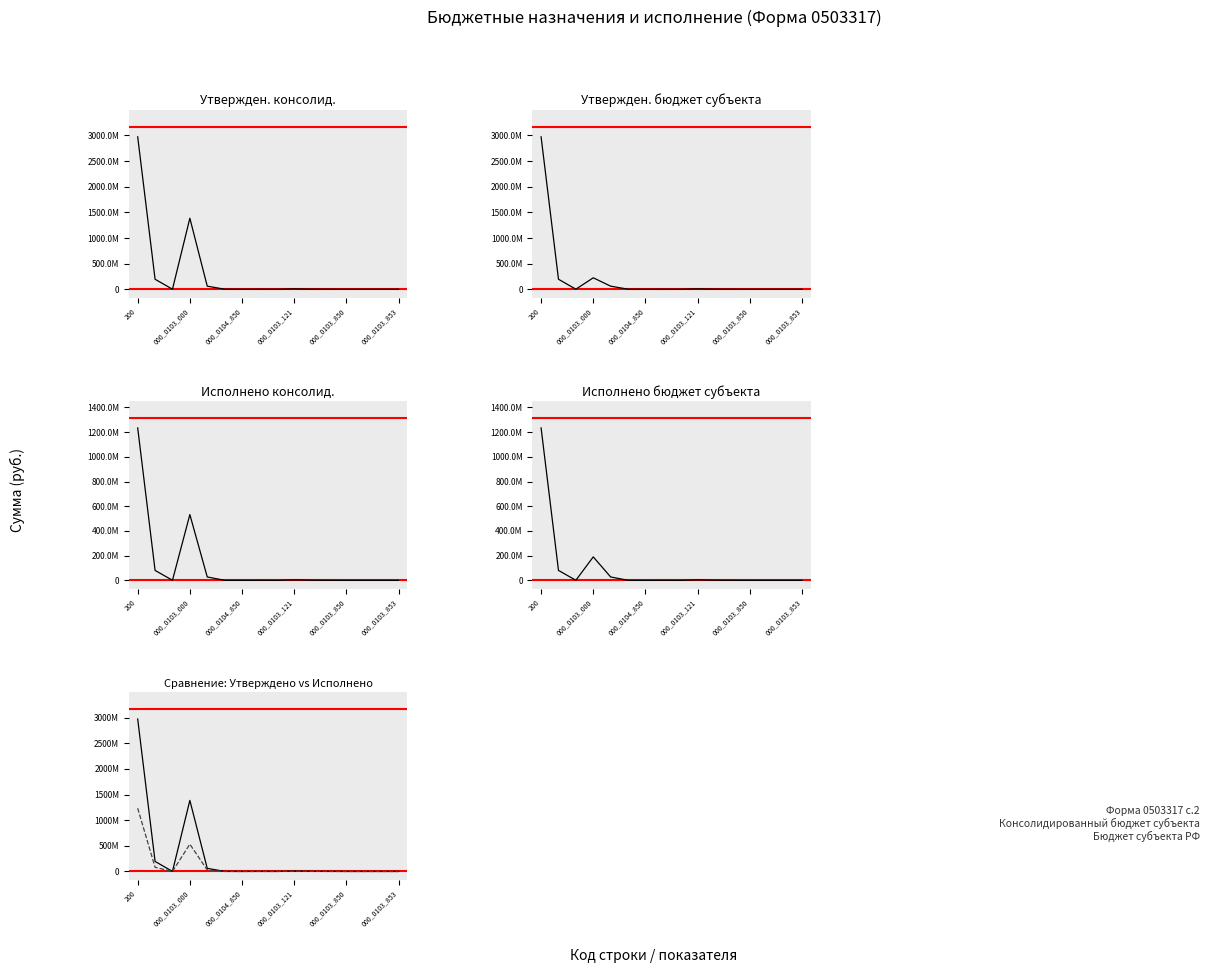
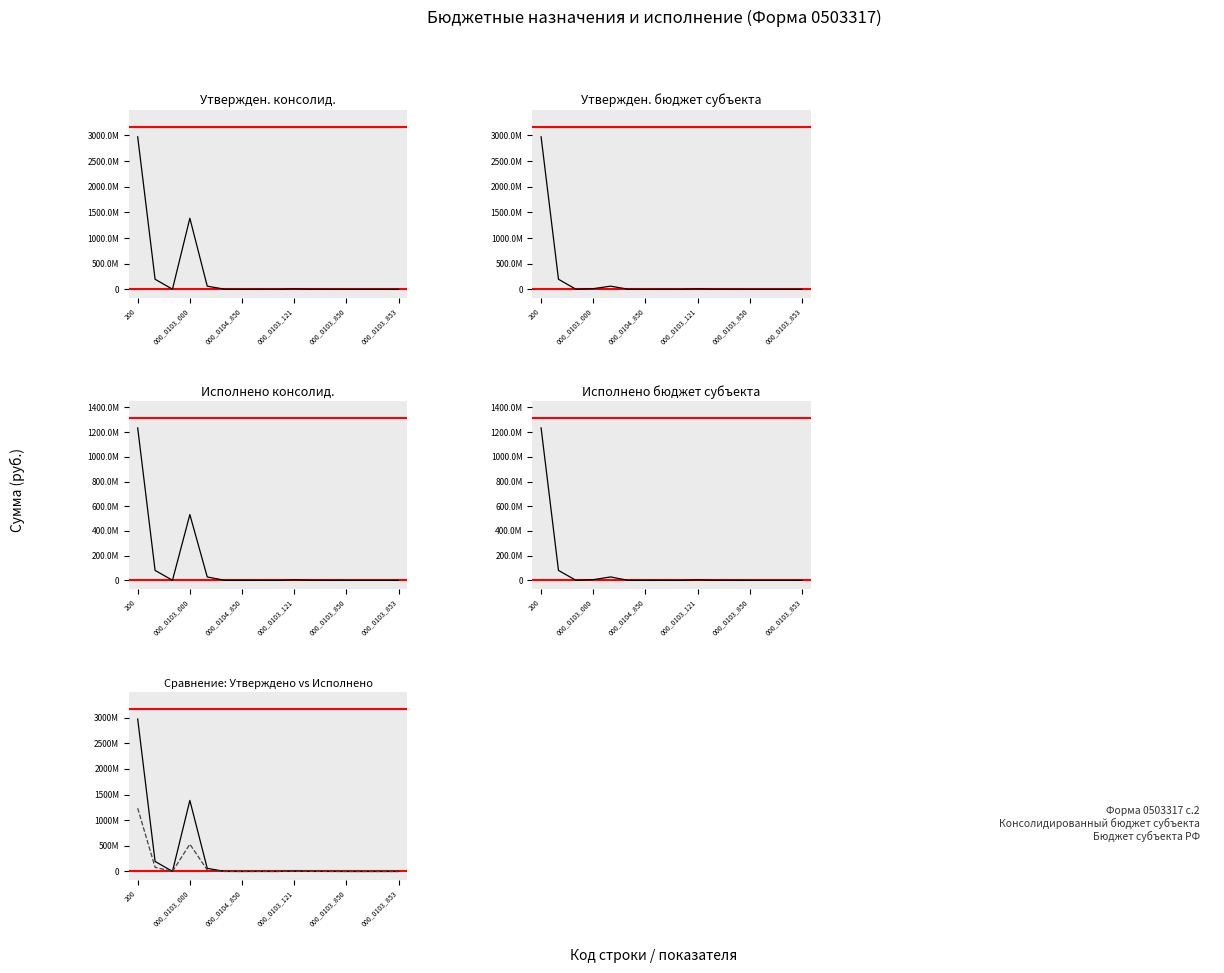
Утвержден. бюджет субъекта, 000_0103_000: 200000000 -> 0
Исполнено бюджет субъекта, 000_0103_000: 190000000 -> 10000000
